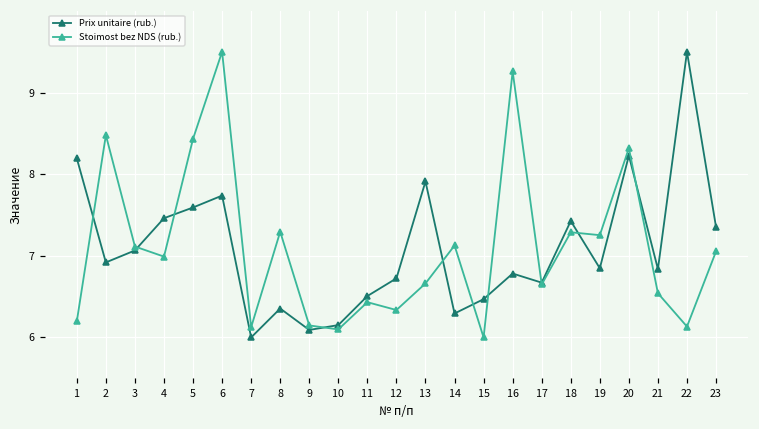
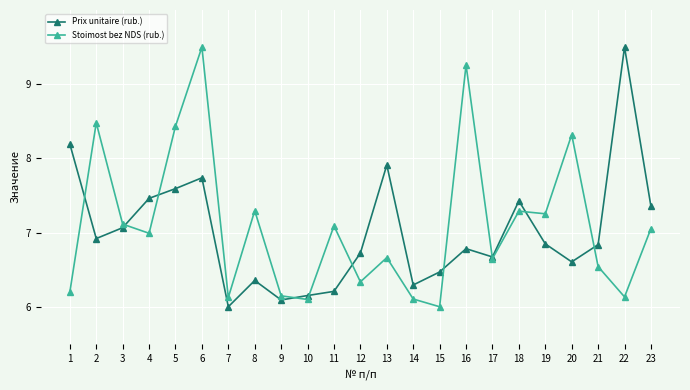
Prix unitaire (rub.), 11: 6.5 -> 6.2
Stoimost bez NDS (rub.), 11: 6.4 -> 7.1
Stoimost bez NDS (rub.), 14: 7.1 -> 6.1
Prix unitaire (rub.), 20: 8.2 -> 6.6
